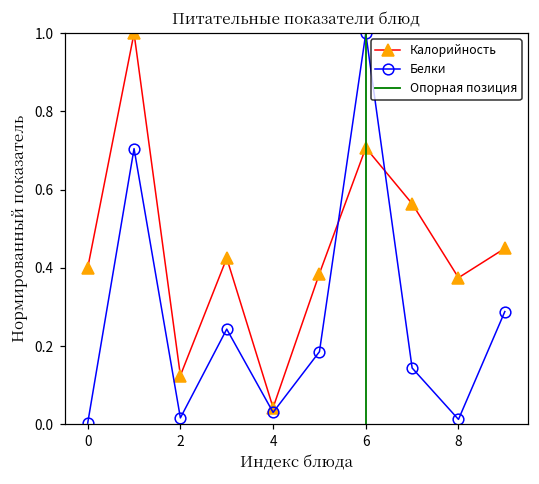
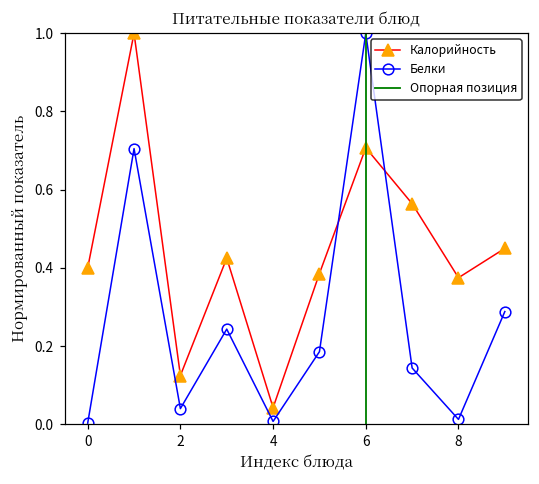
Белки, 2: 0.02 -> 0.04
Белки, 4: 0.03 -> 0.01
